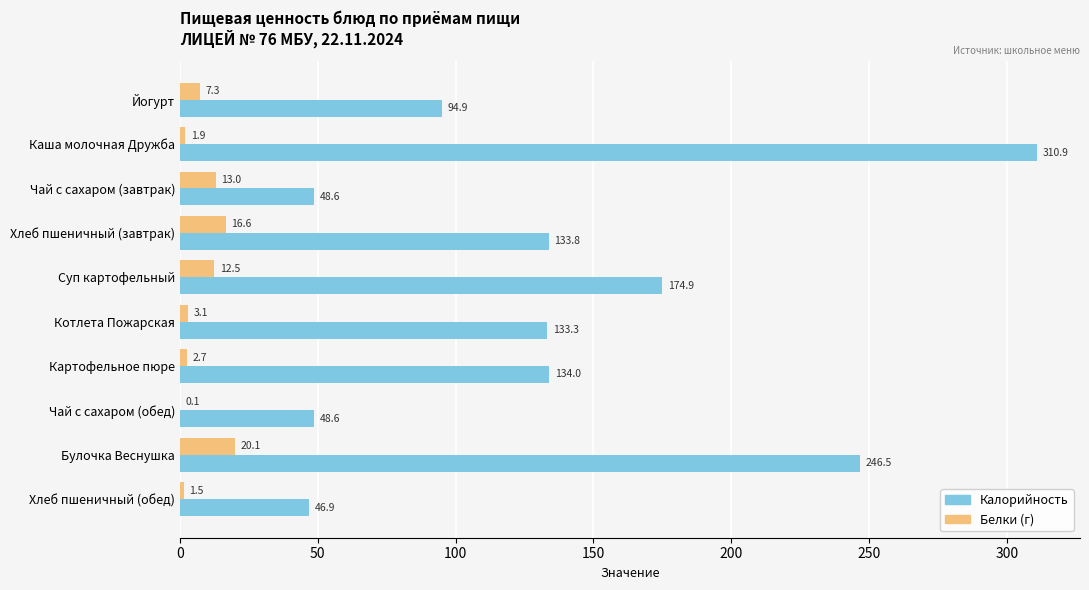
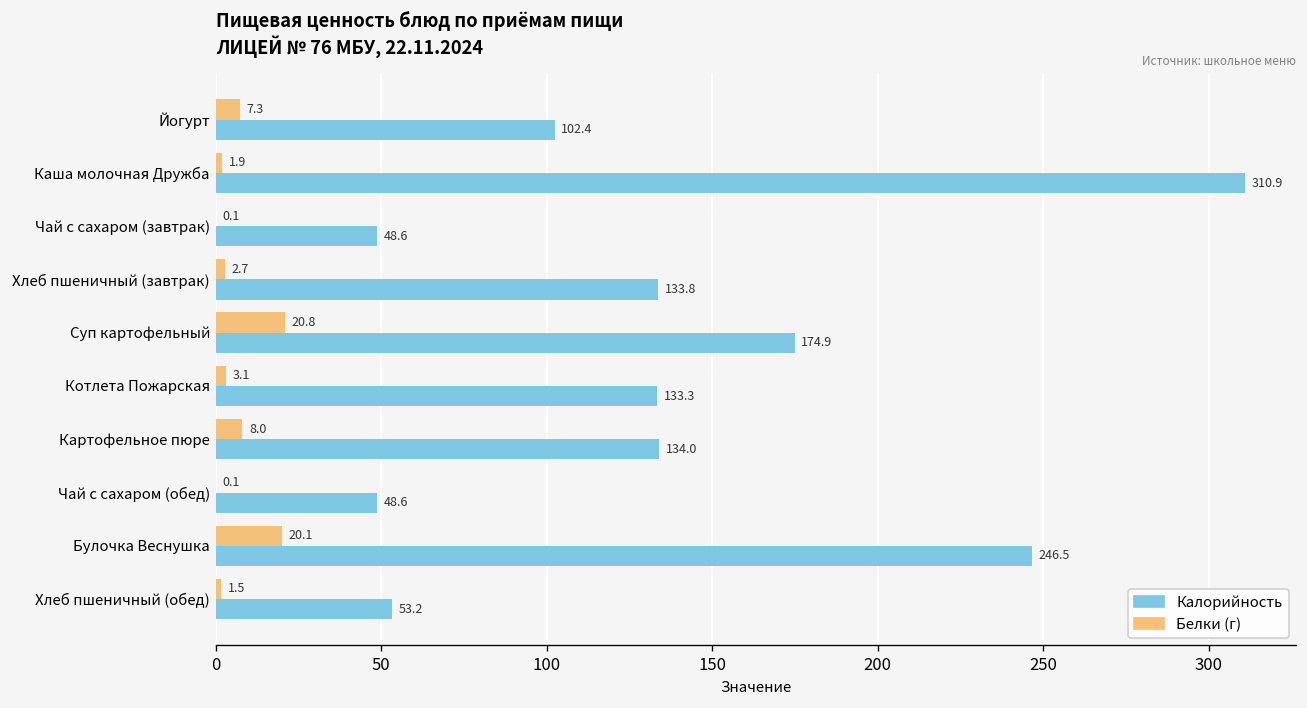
Калорийность, Йогурт: 94.9 -> 102.4
Белки (г), Чай с сахаром (завтрак): 13.0 -> 0.1
Белки (г), Хлеб пшеничный (завтрак): 16.6 -> 2.7
Белки (г), Суп картофельный: 12.5 -> 20.8
Белки (г), Картофельное пюре: 2.7 -> 8.0
Калорийность, Хлеб пшеничный (обед): 46.9 -> 53.2
